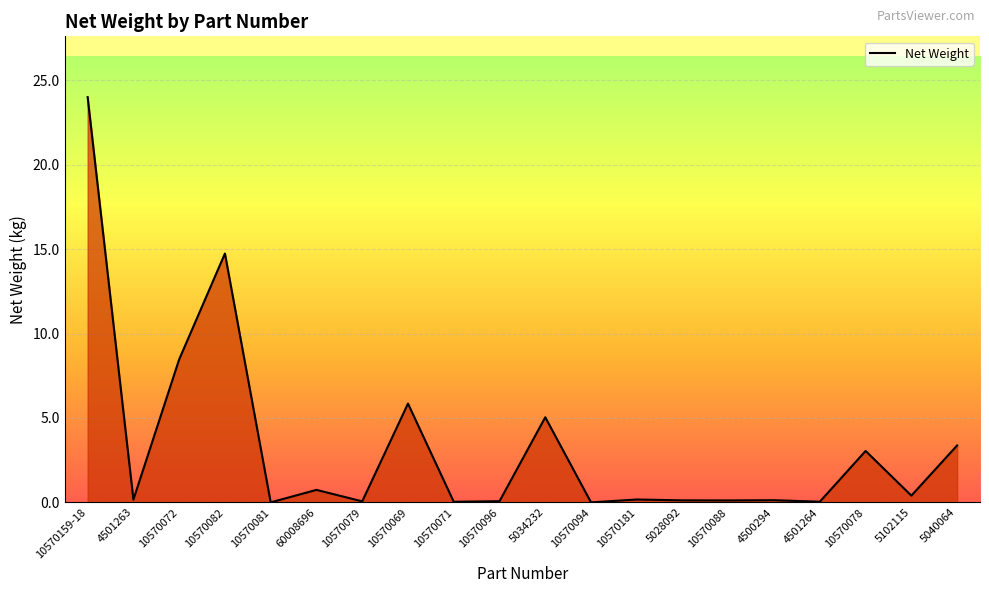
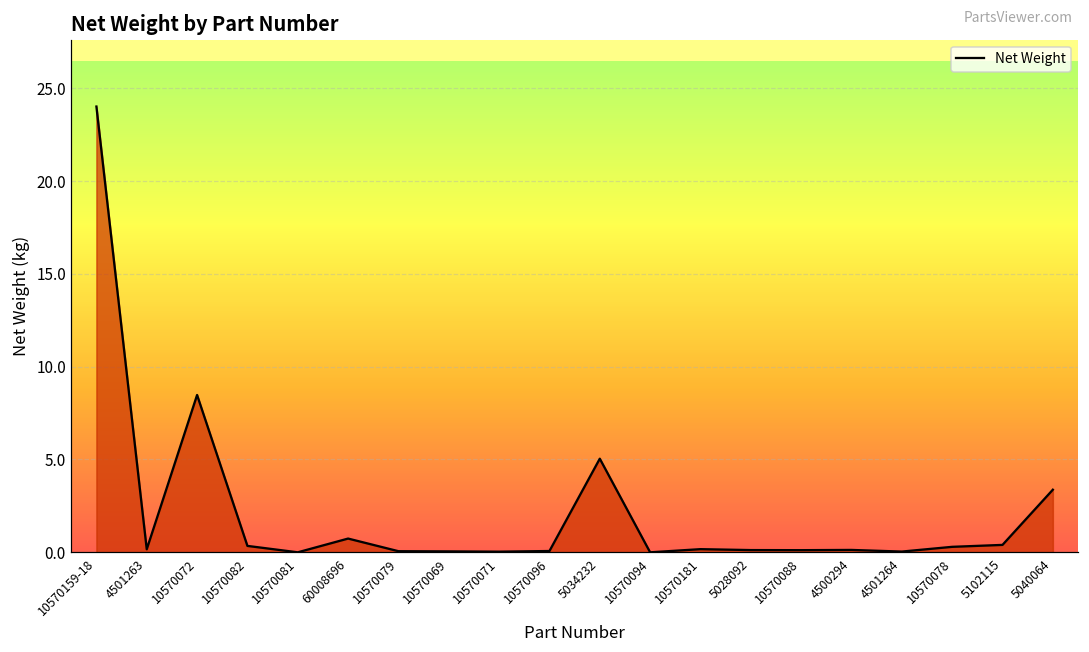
10570082: 14.7 -> 0.3
10570069: 5.9 -> 0.1
10570078: 3.0 -> 0.3
